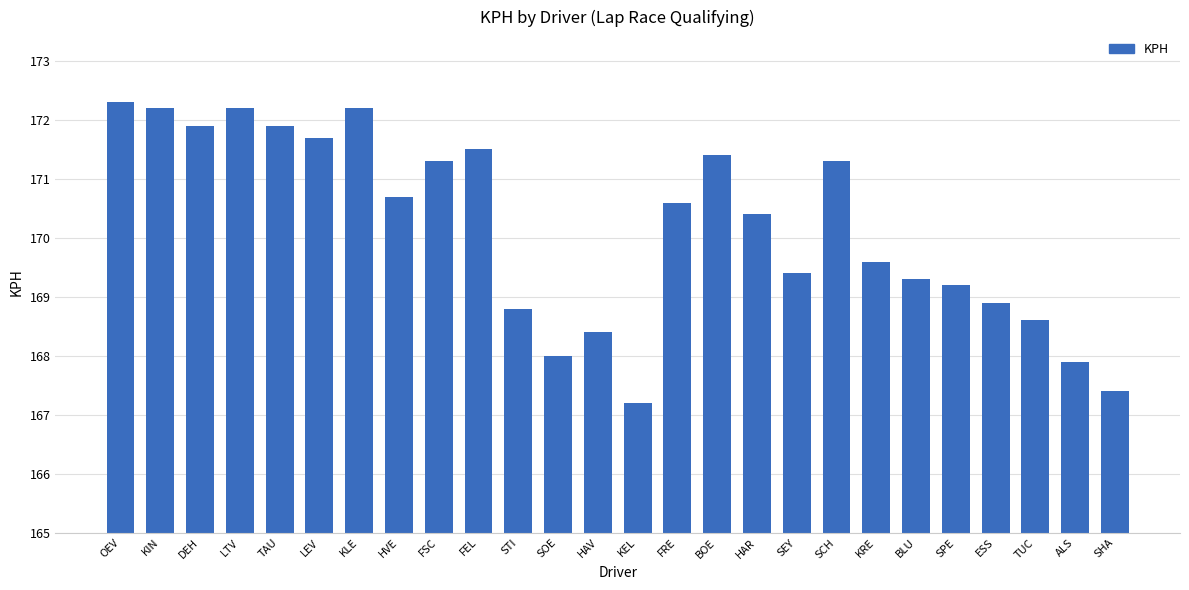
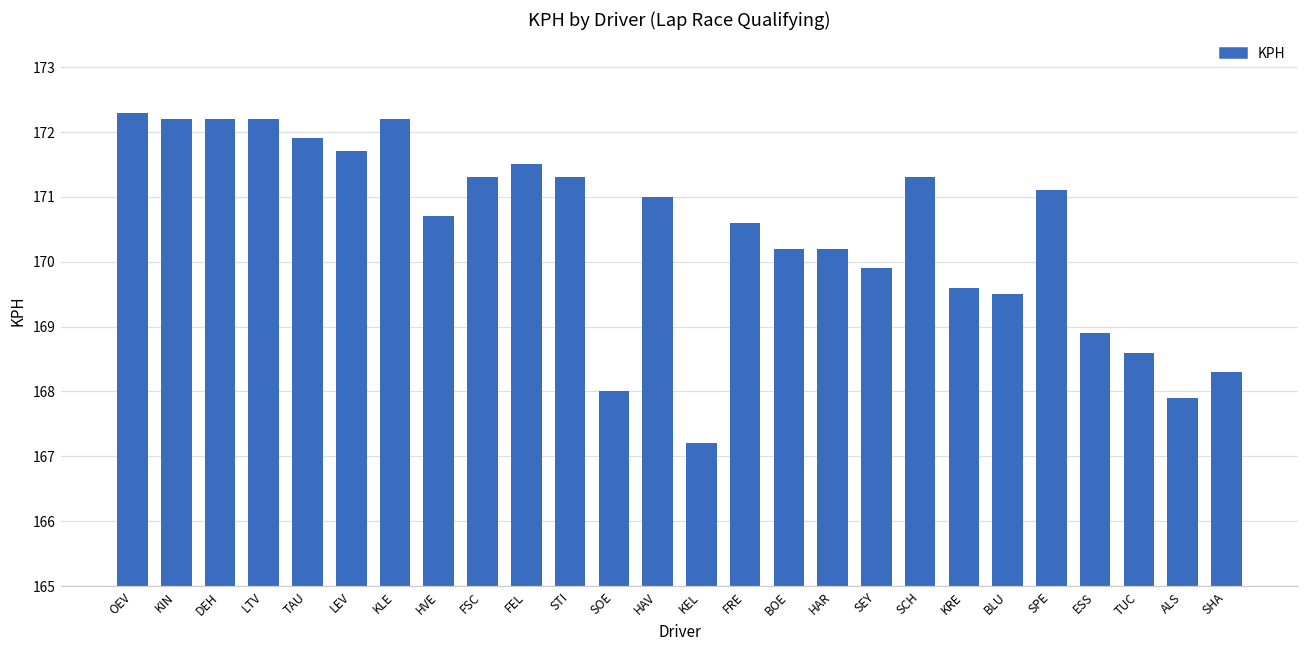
DEH: 171.9 -> 172.2
STI: 168.8 -> 171.3
HAV: 168.4 -> 171.0
BOE: 171.4 -> 170.2
HAR: 170.4 -> 170.2
SEY: 169.4 -> 169.9
BLU: 169.3 -> 169.5
SPE: 169.2 -> 171.1
SHA: 167.4 -> 168.3
